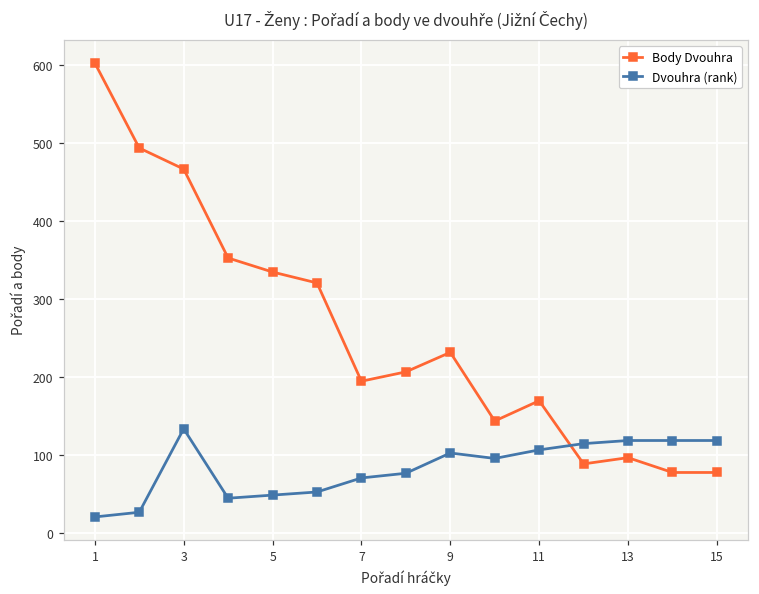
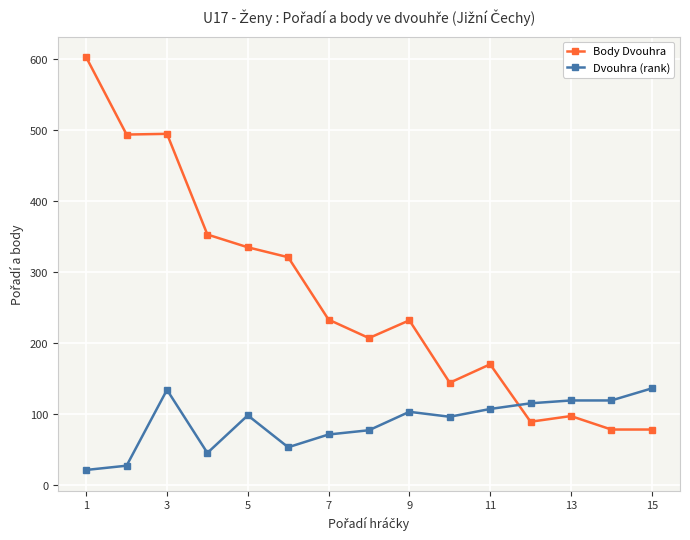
Body Dvouhra, 3: 470 -> 500
Dvouhra (rank), 5: 50 -> 100
Body Dvouhra, 7: 200 -> 230
Dvouhra (rank), 15: 120 -> 140
